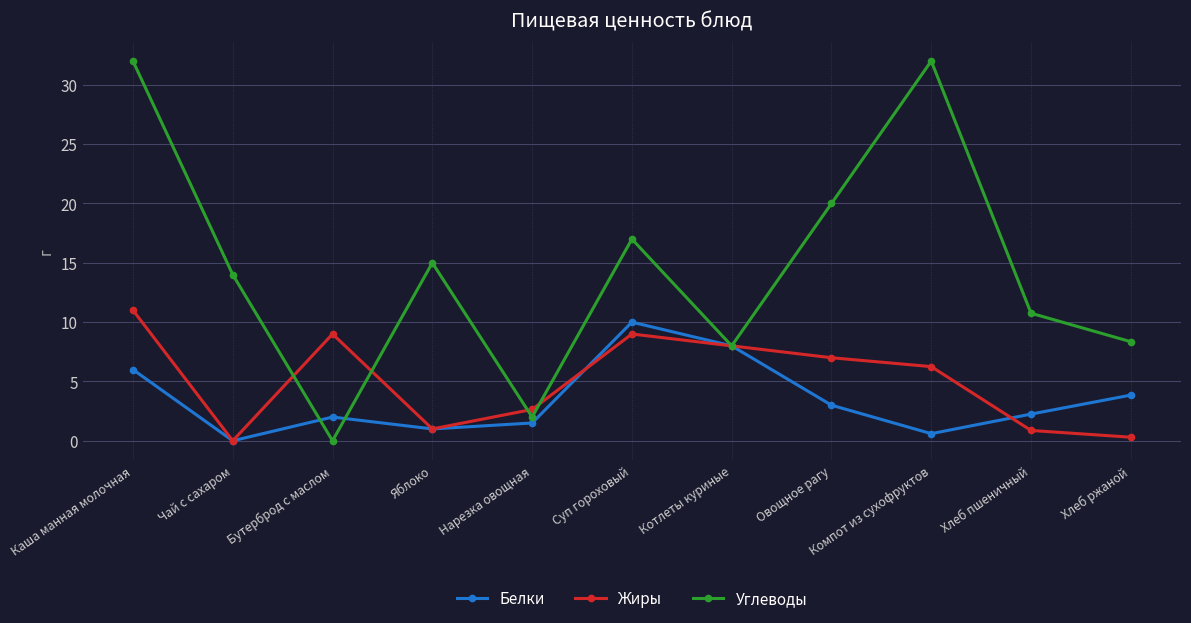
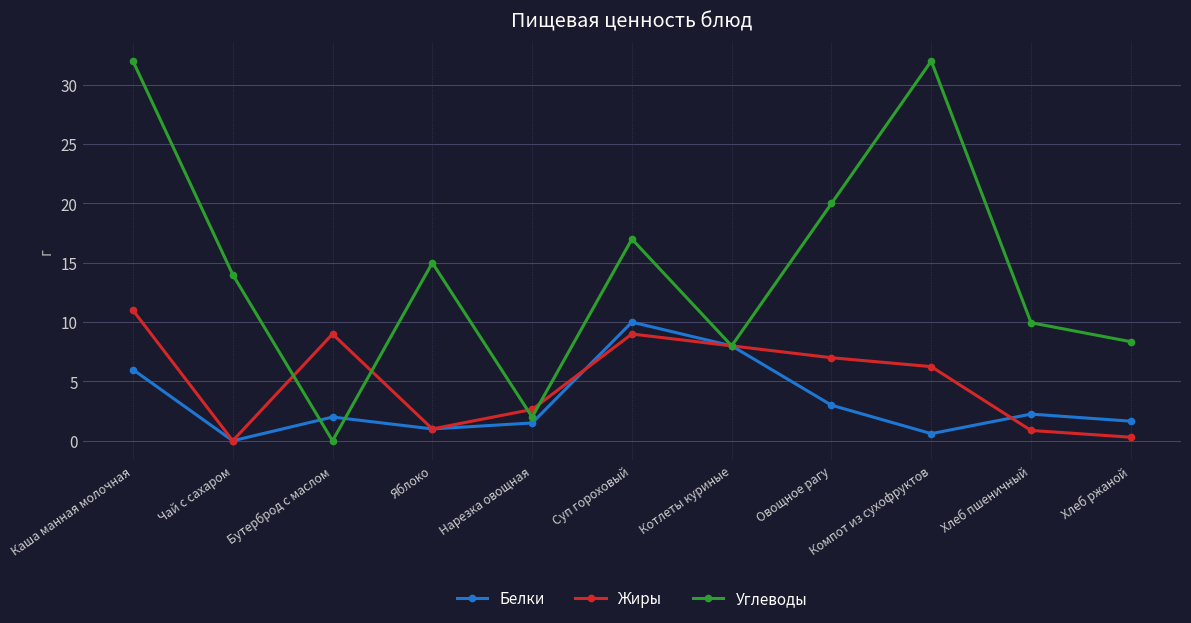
Углеводы, Хлеб пшеничный: 10.8 -> 10.0
Белки, Хлеб ржаной: 3.9 -> 1.7
